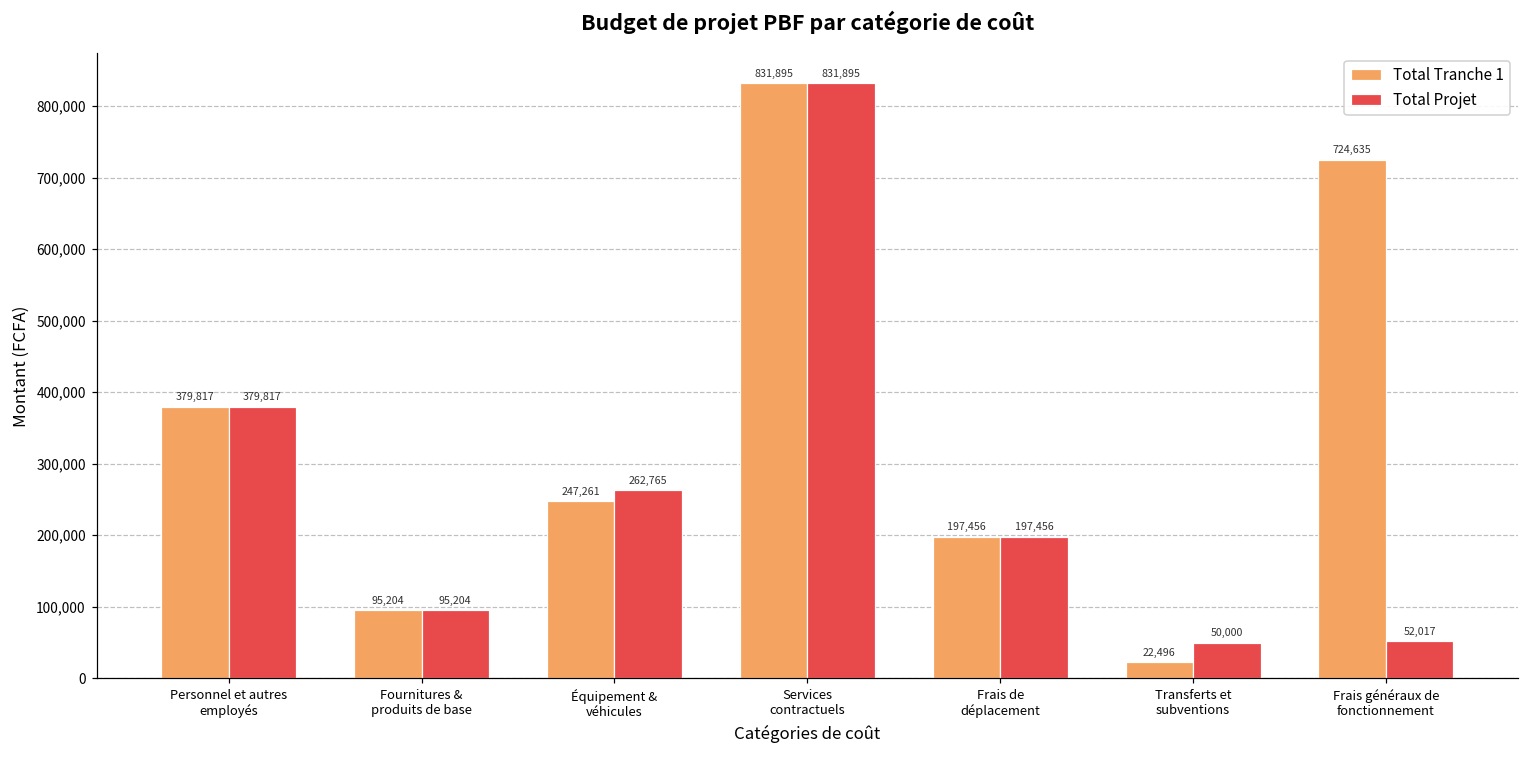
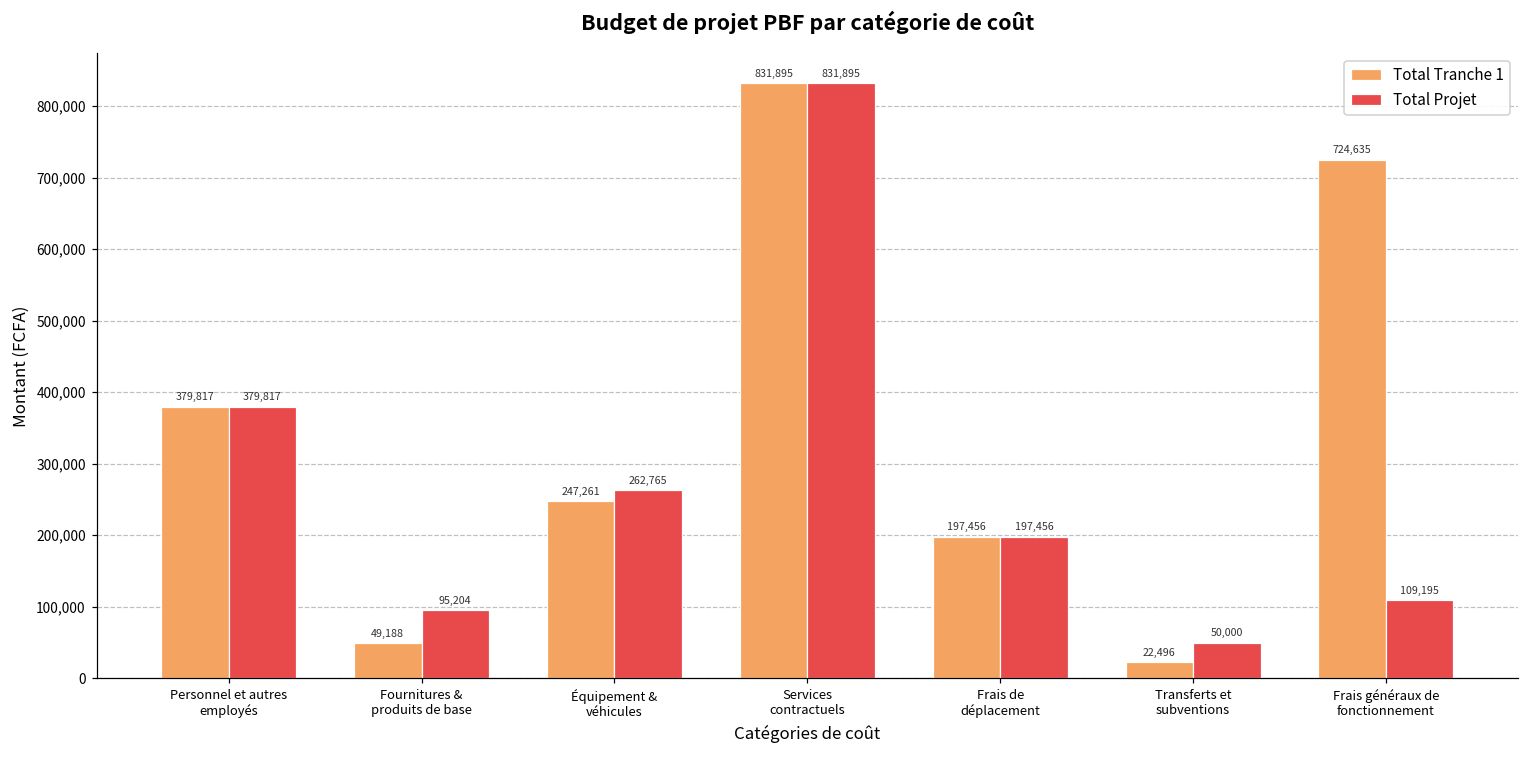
Total Tranche 1, Fournitures & produits de base: 95,204 -> 49,188
Total Projet, Frais généraux de fonctionnement: 52,017 -> 109,195
